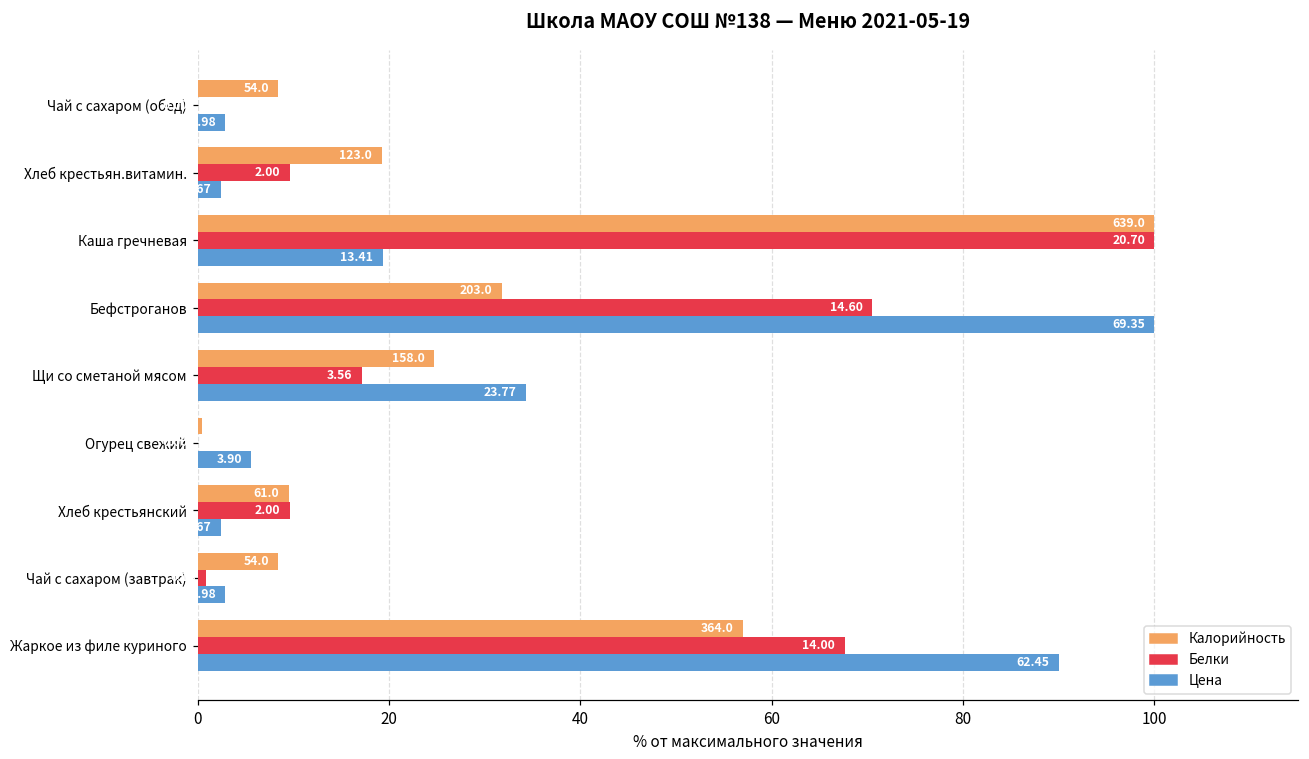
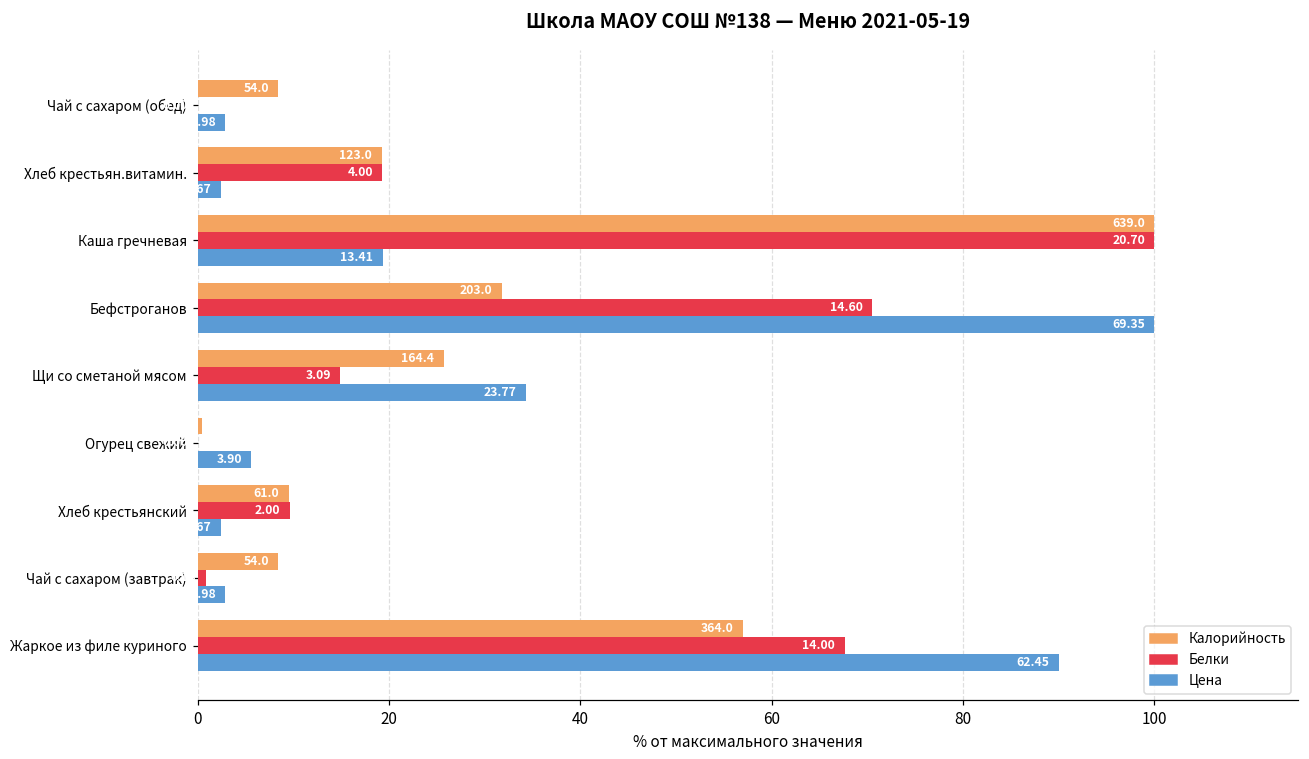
Белки, Хлеб крестьян.витамин.: 2.00 -> 4.00
Калорийность, Щи со сметаной мясом: 158.0 -> 164.4
Белки, Щи со сметаной мясом: 3.56 -> 3.09
